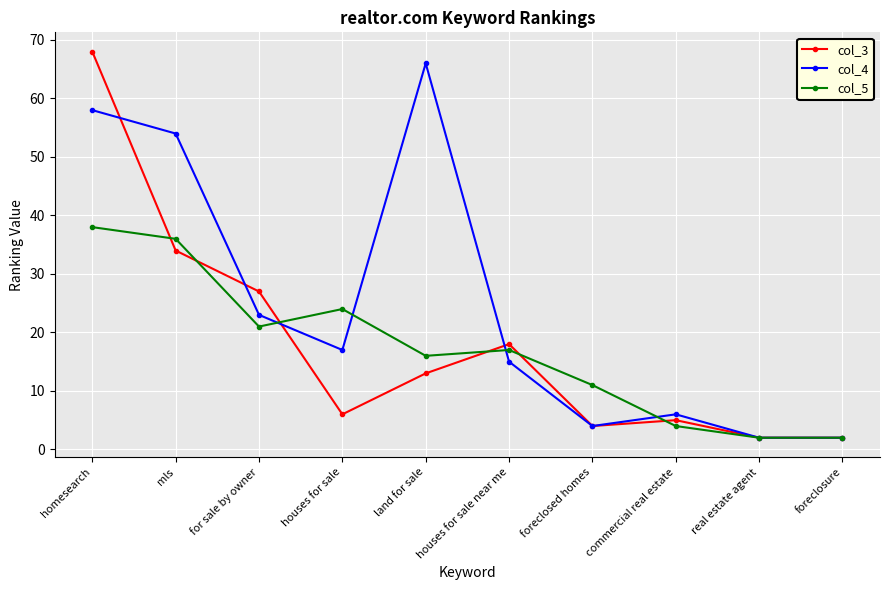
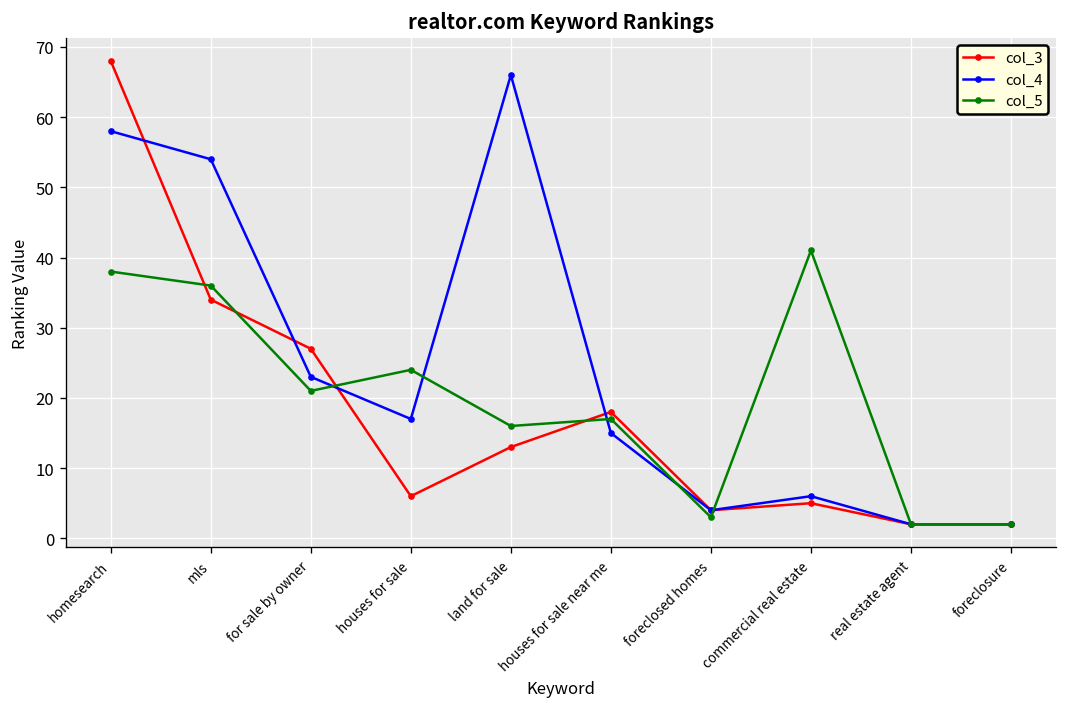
col_5, foreclosed homes: 11 -> 3
col_5, commercial real estate: 4 -> 41
